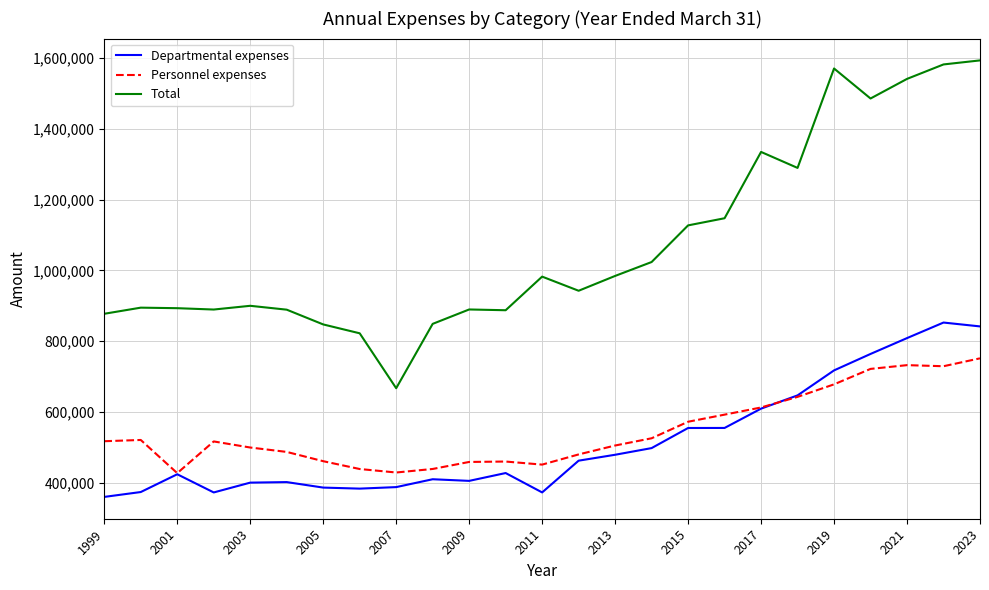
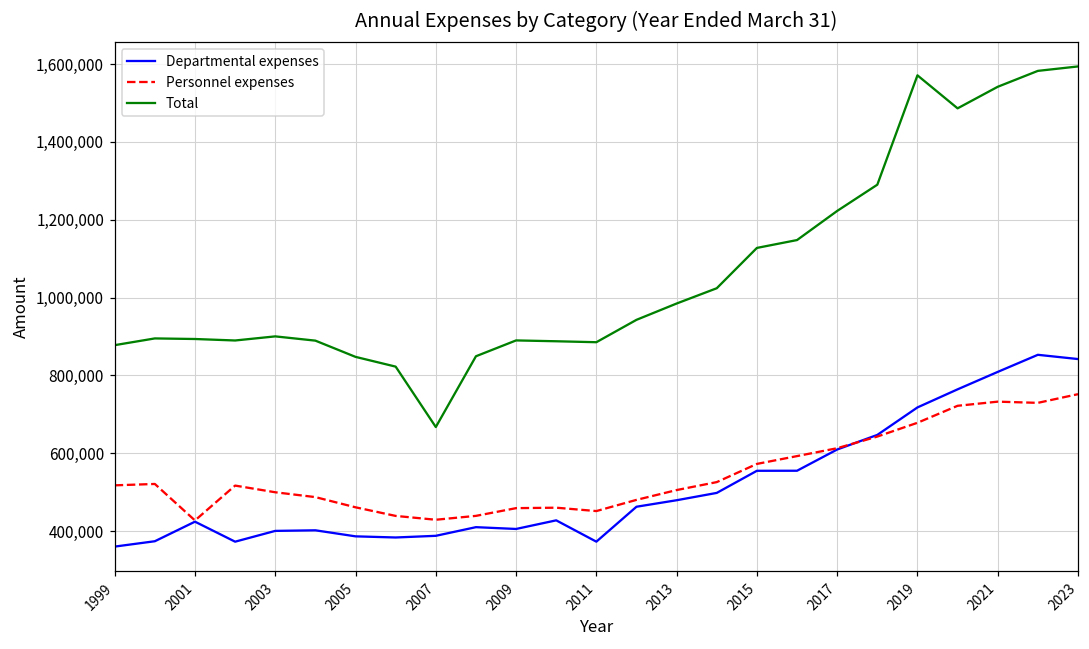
Total, 2011: 980,000 -> 890,000
Total, 2017: 1,340,000 -> 1,220,000
